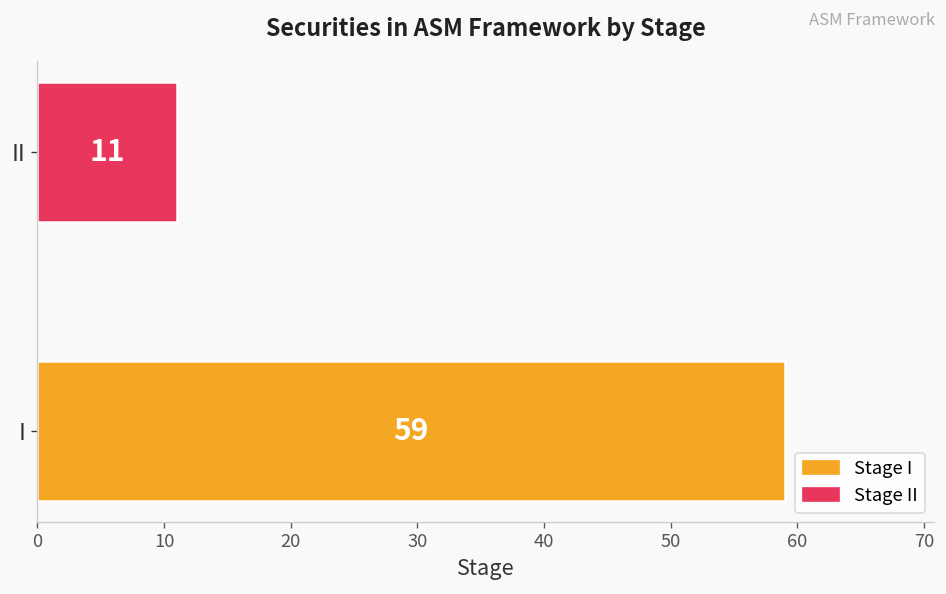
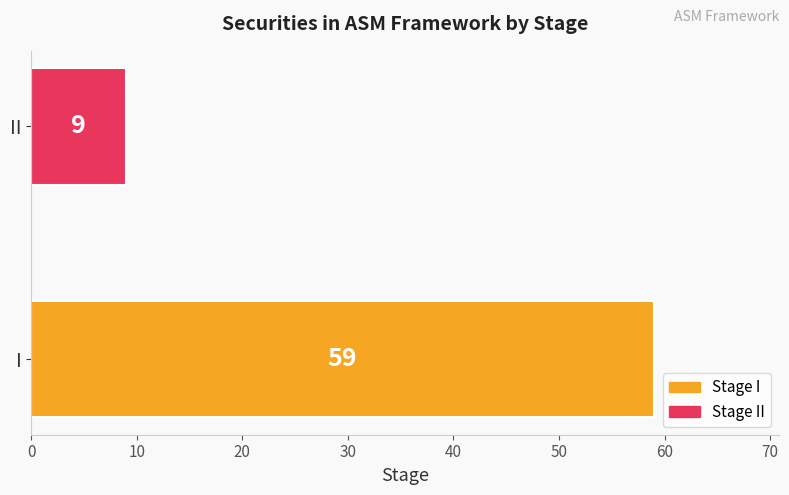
II: 11 -> 9
